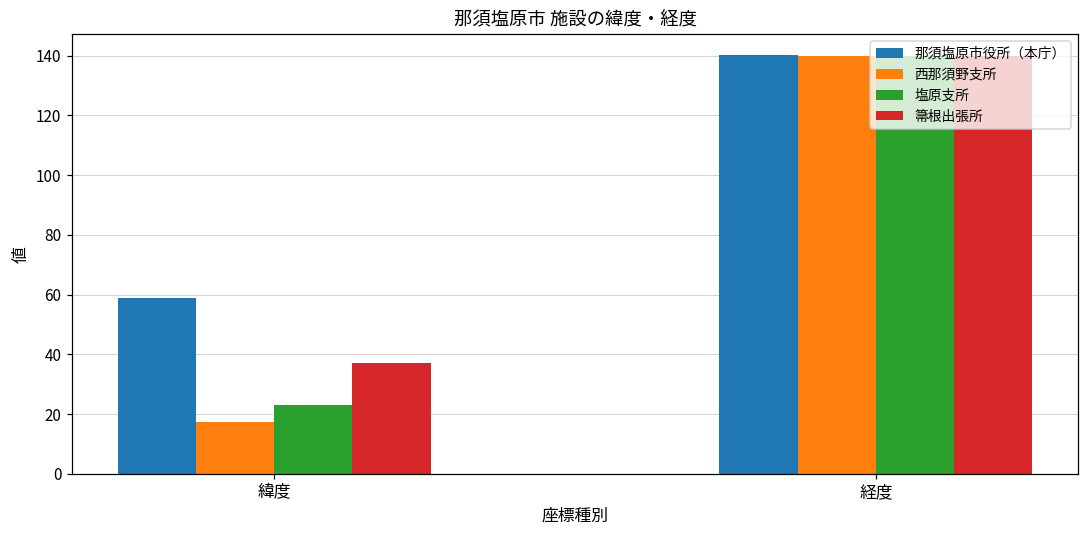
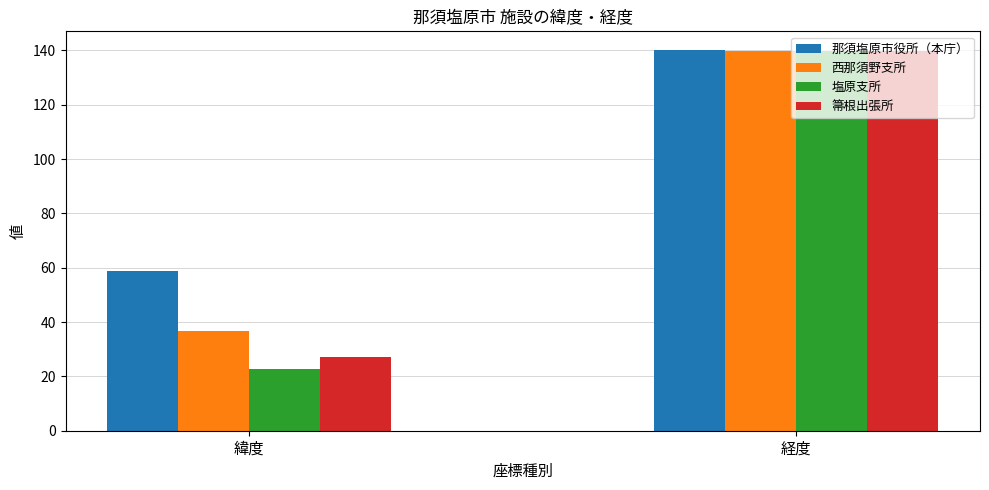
西那須野支所, 緯度: 17 -> 37
箒根出張所, 緯度: 37 -> 27
